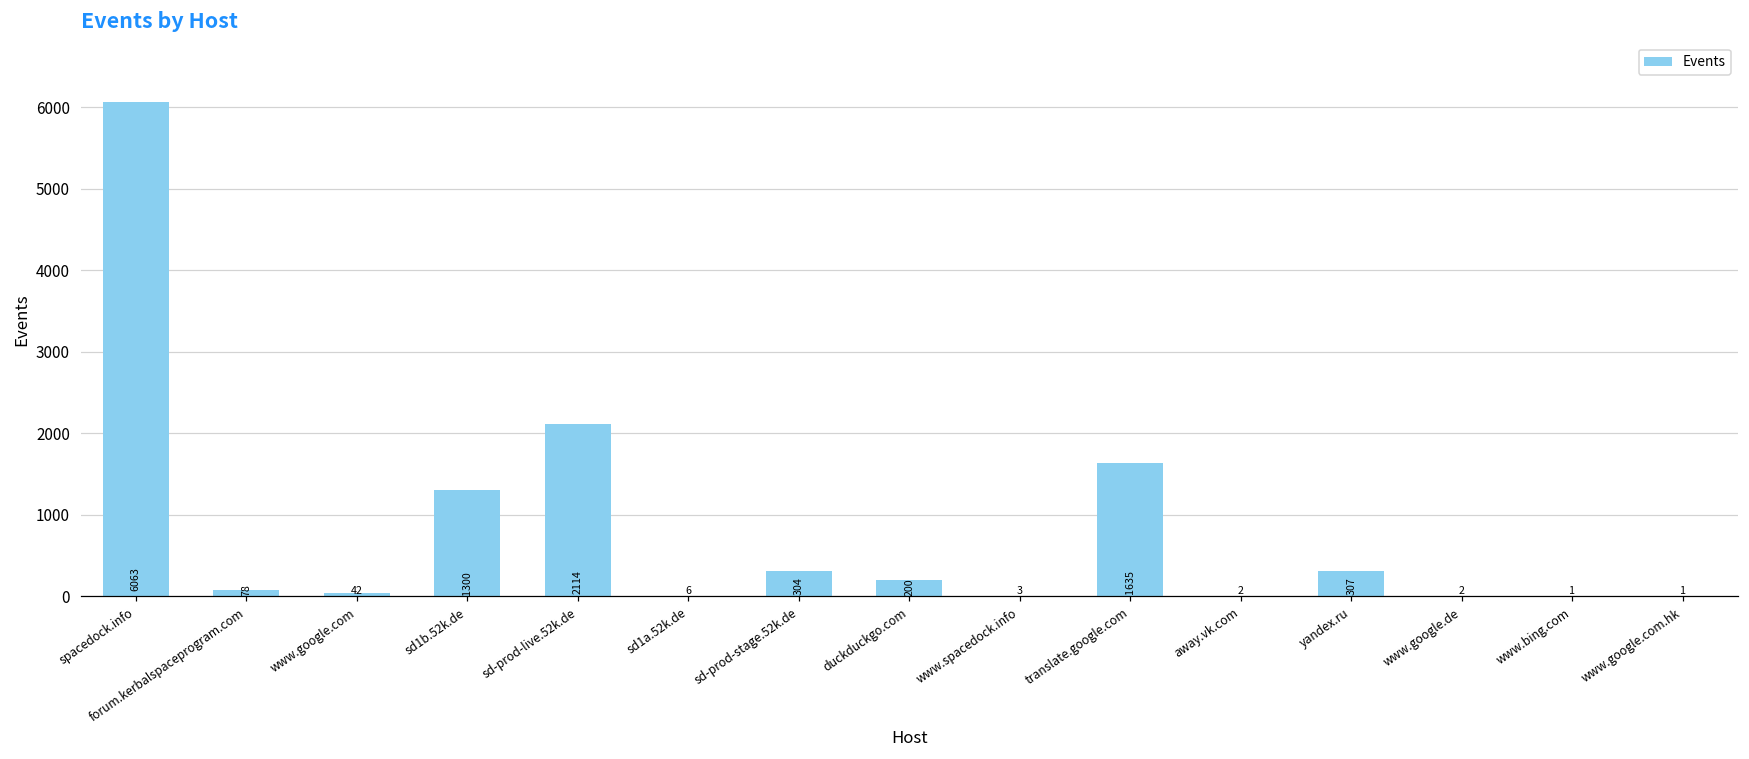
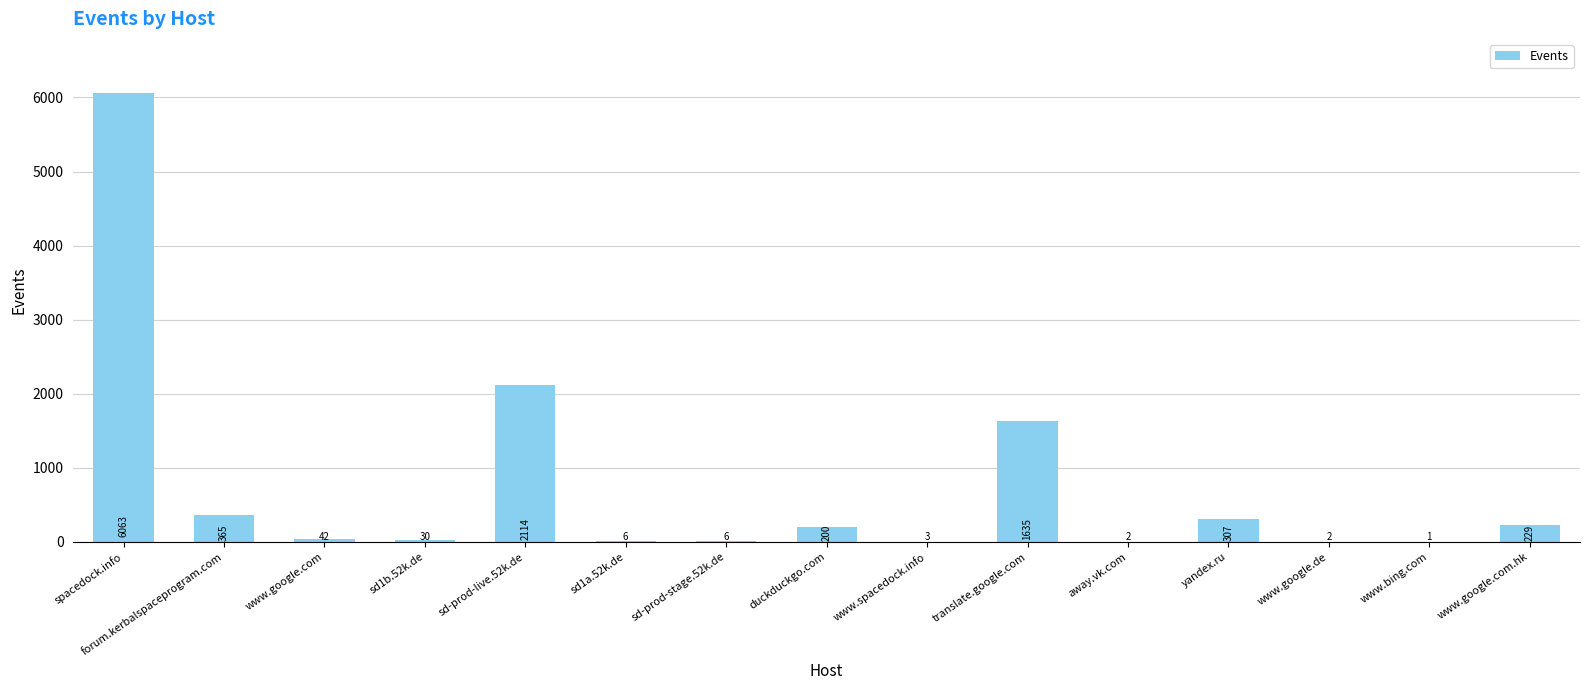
forum.kerbalspaceprogram.com: 78 -> 365
sd1b.52k.de: 1300 -> 30
sd-prod-stage.52k.de: 304 -> 6
www.google.com.hk: 1 -> 229
